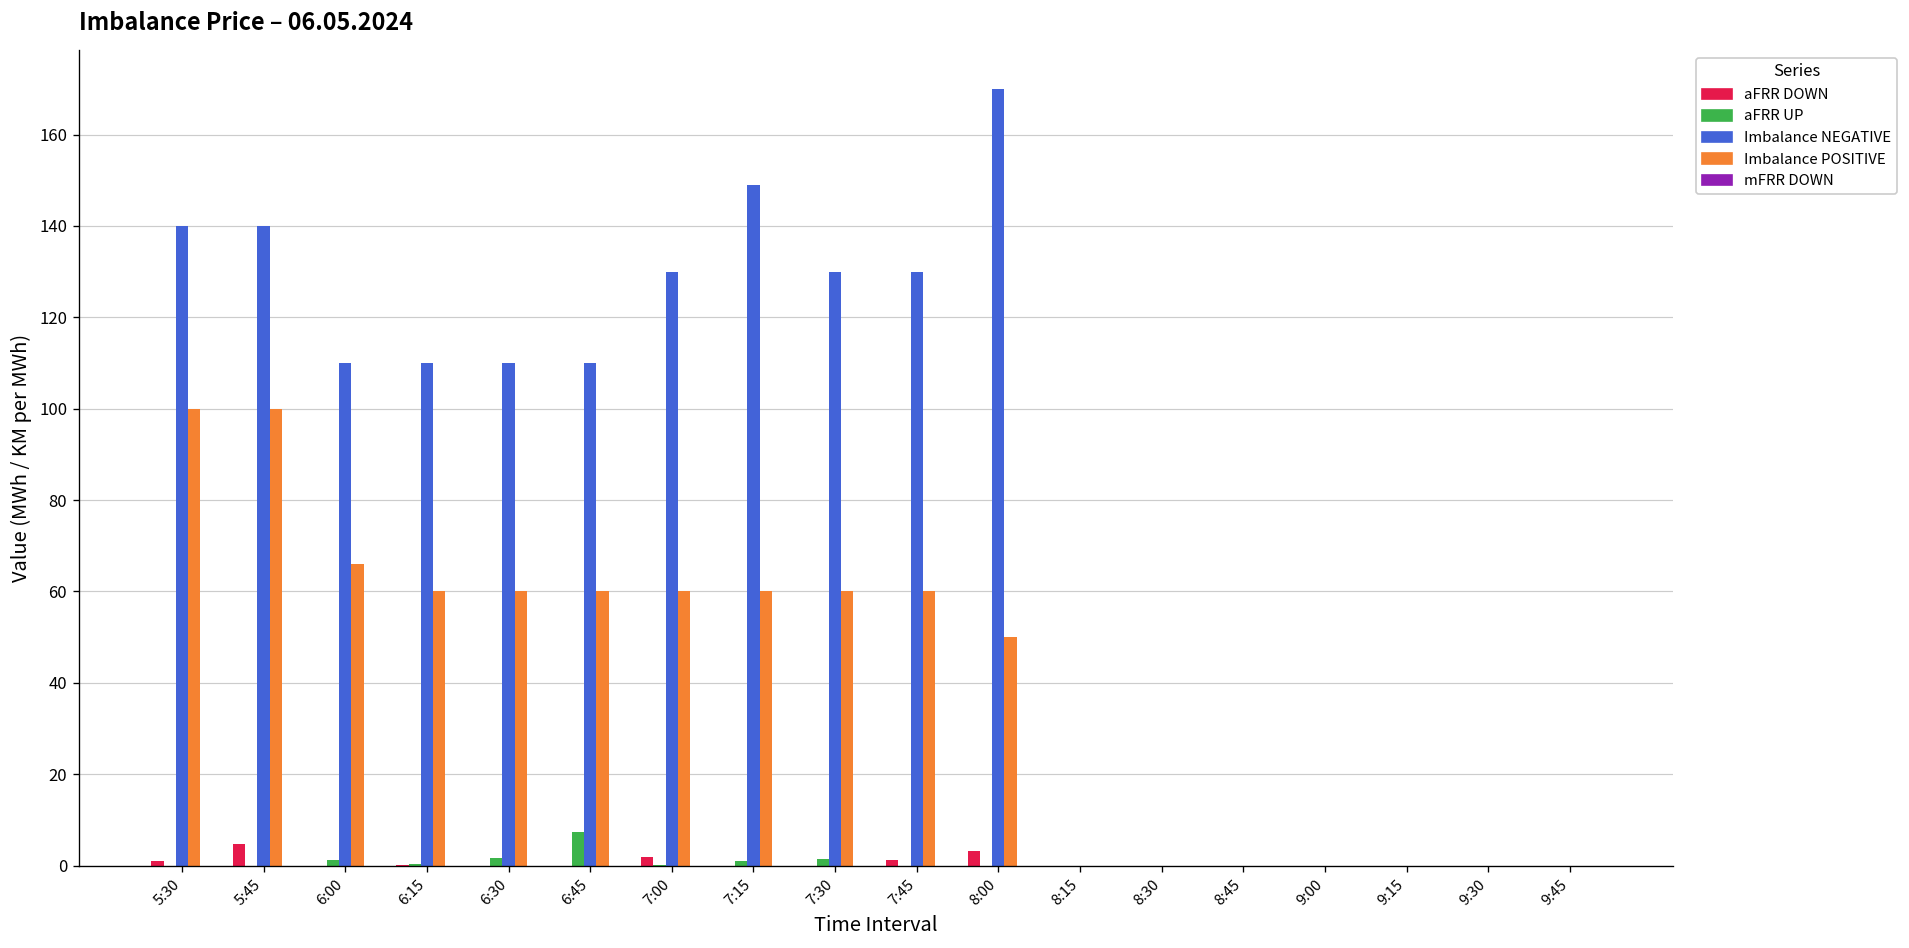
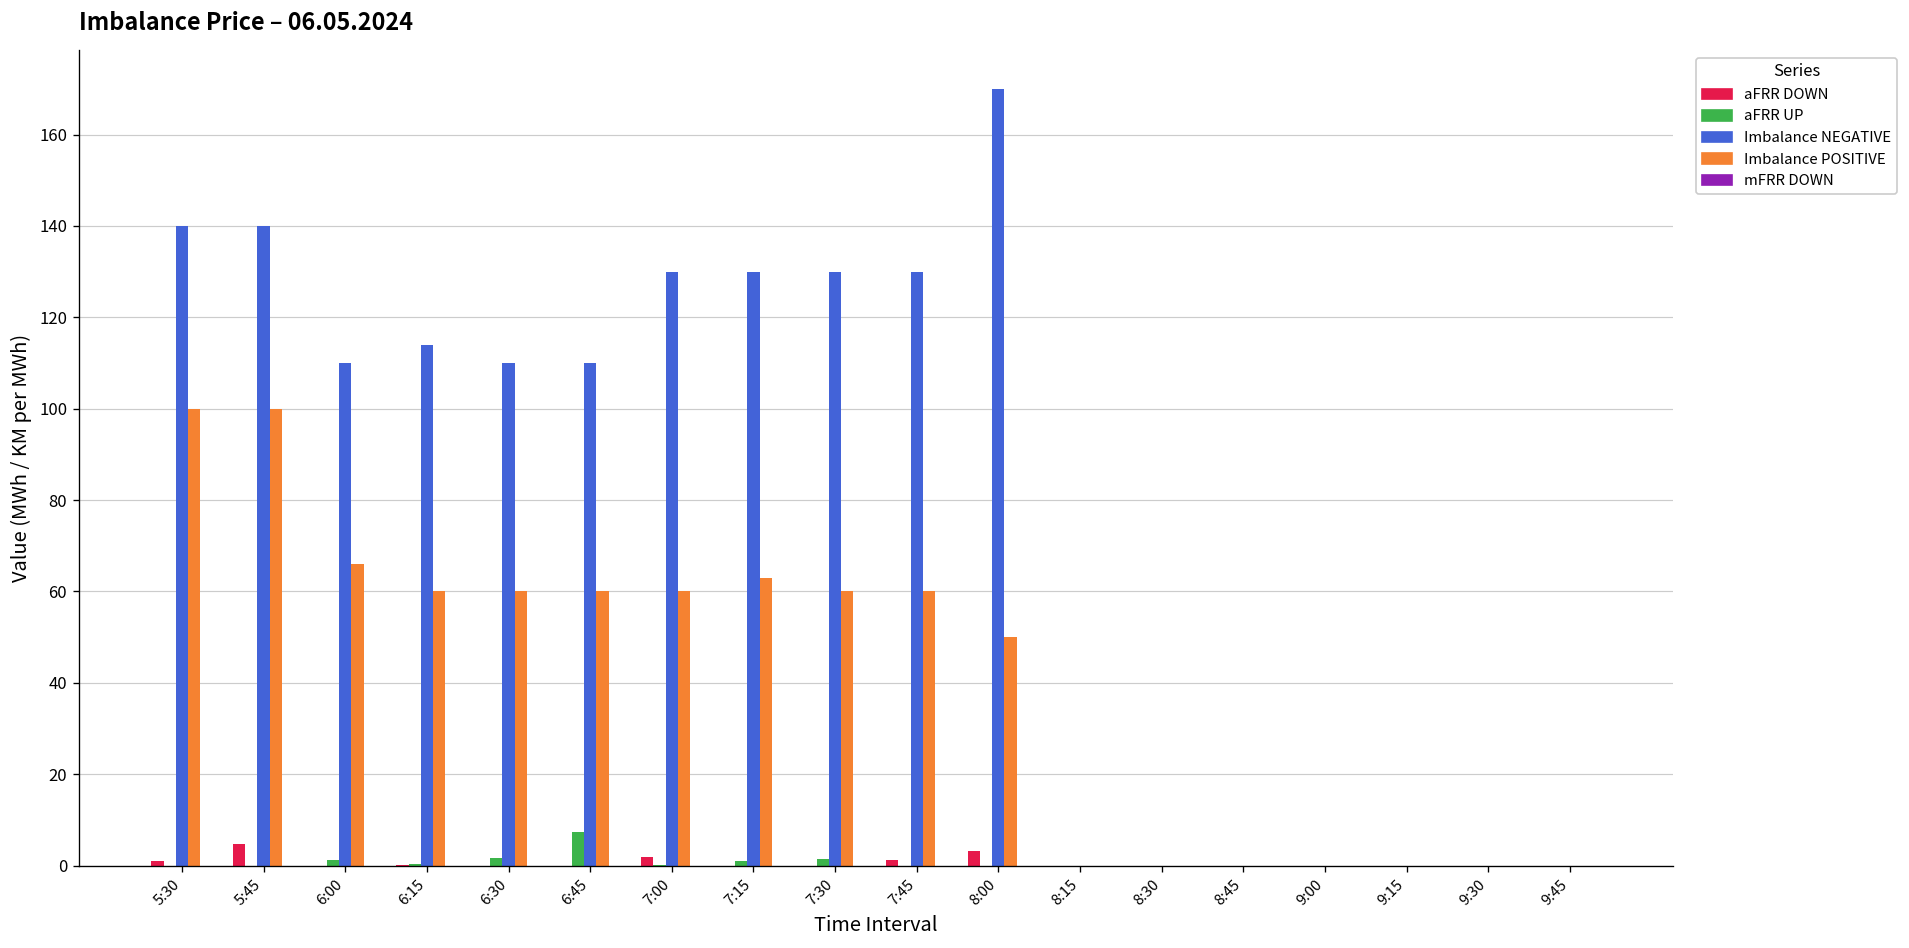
Imbalance NEGATIVE, 6:15: 110 -> 114
Imbalance NEGATIVE, 7:15: 149 -> 130
Imbalance POSITIVE, 7:15: 60 -> 63
